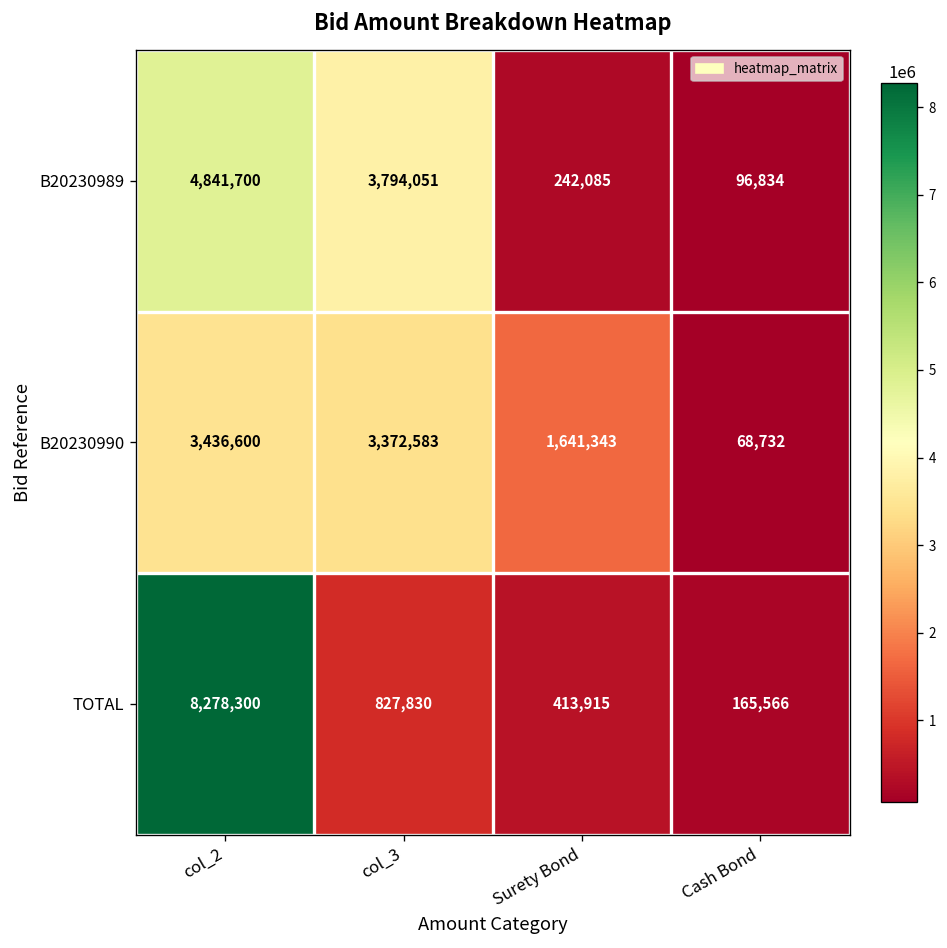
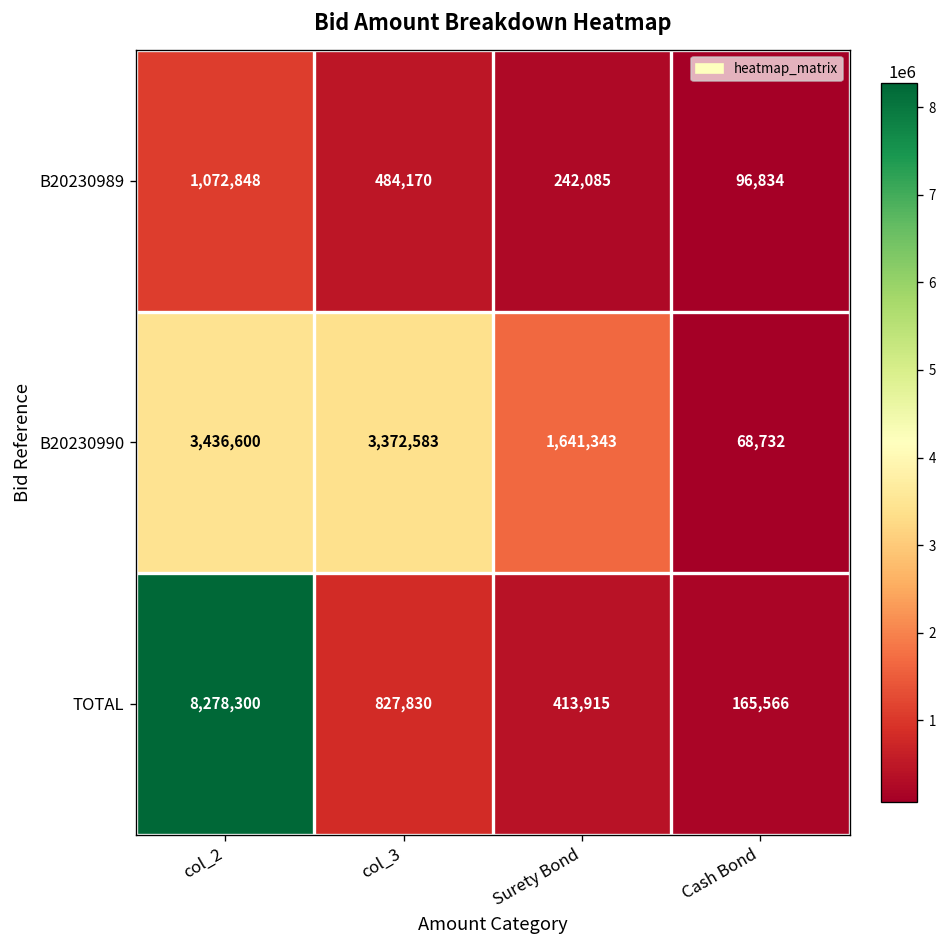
B20230989, col_2: 4,841,700 -> 1,072,848
B20230989, col_3: 3,794,051 -> 484,170
